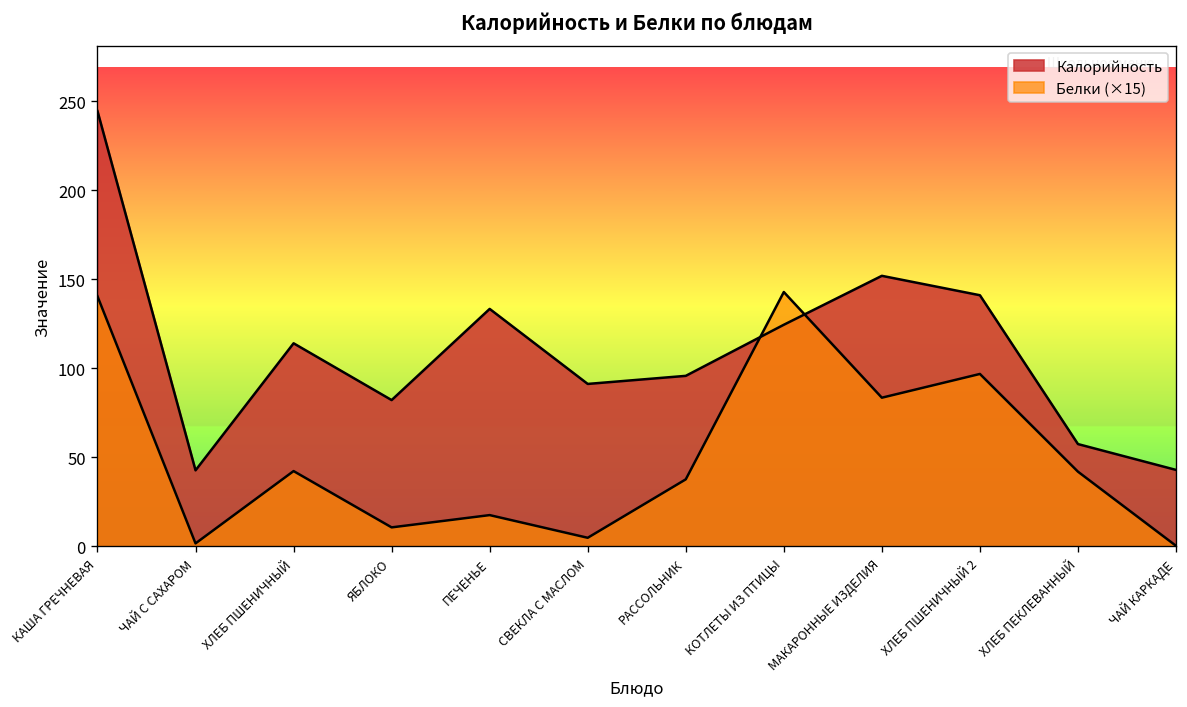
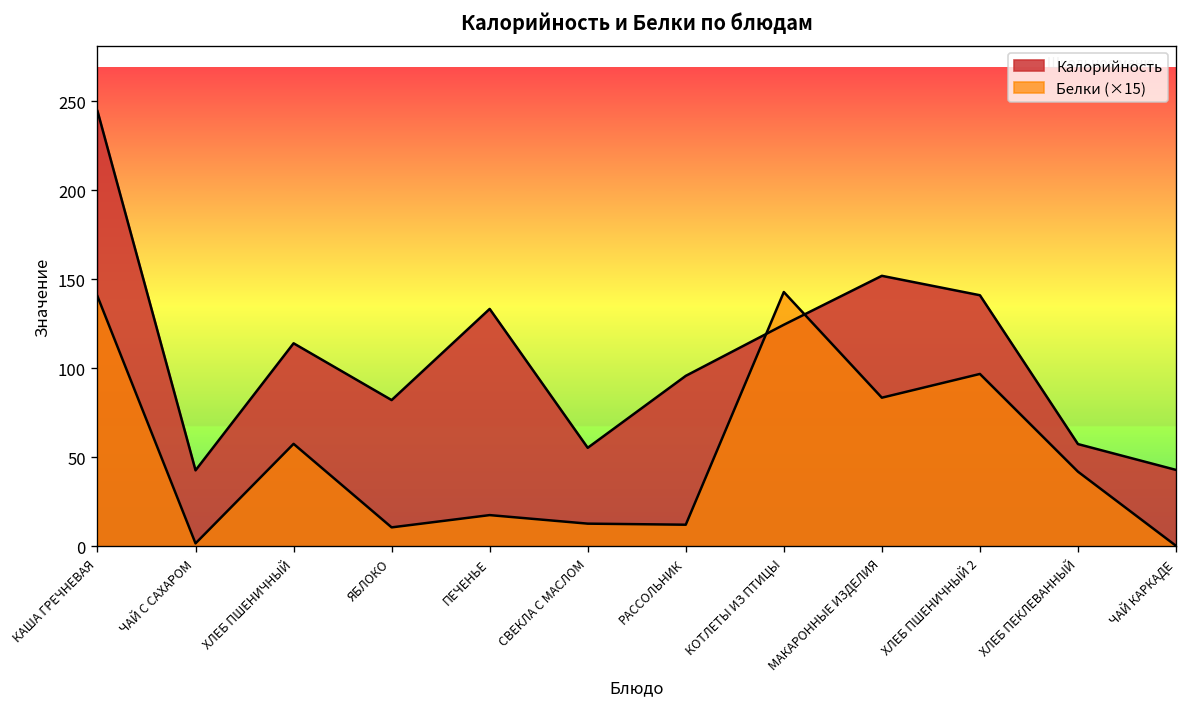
Белки (×15), ХЛЕБ ПШЕНИЧНЫЙ: 42 -> 57
Калорийность, СВЕКЛА С МАСЛОМ: 91 -> 55
Белки (×15), СВЕКЛА С МАСЛОМ: 5 -> 13
Белки (×15), РАССОЛЬНИК: 38 -> 12
